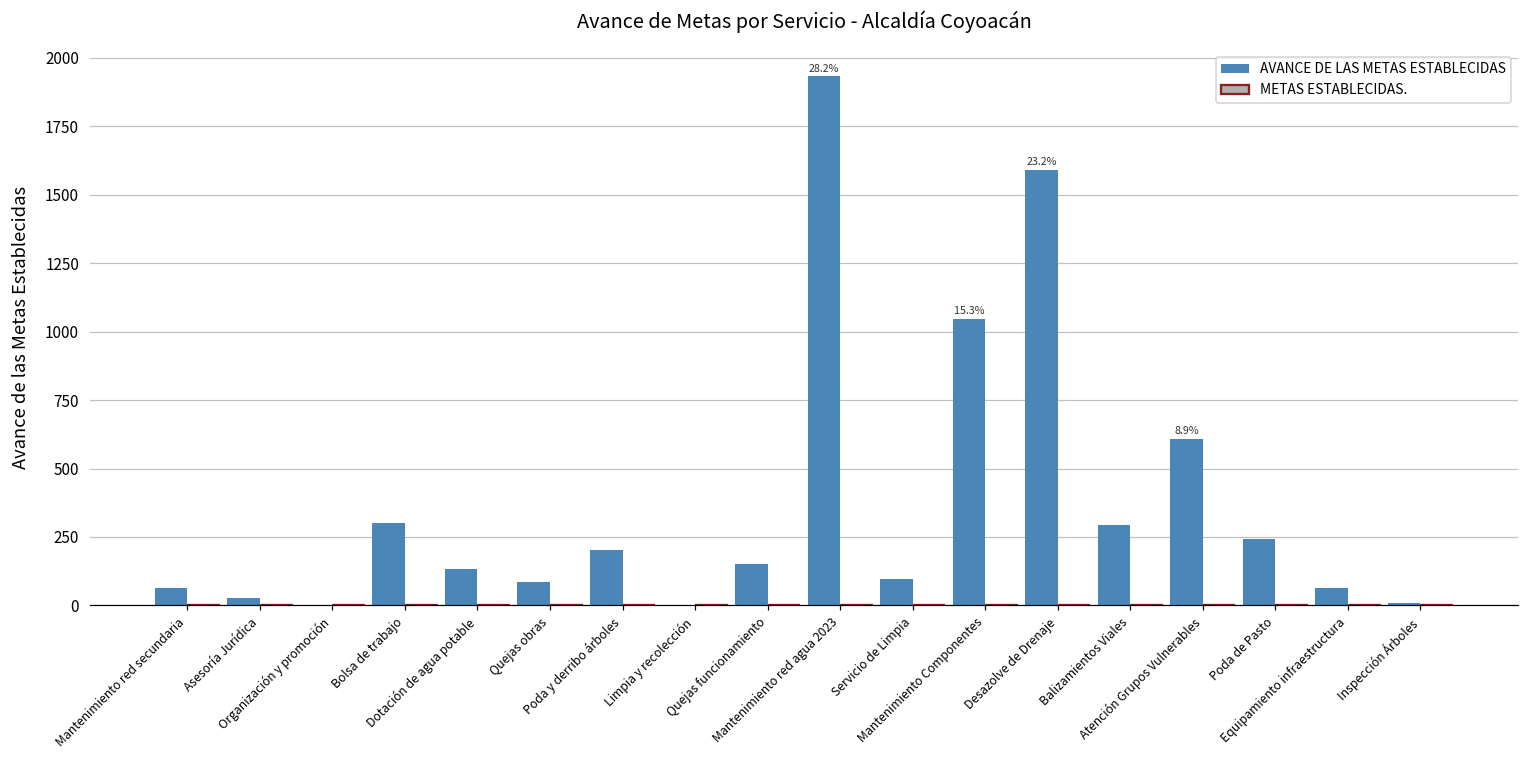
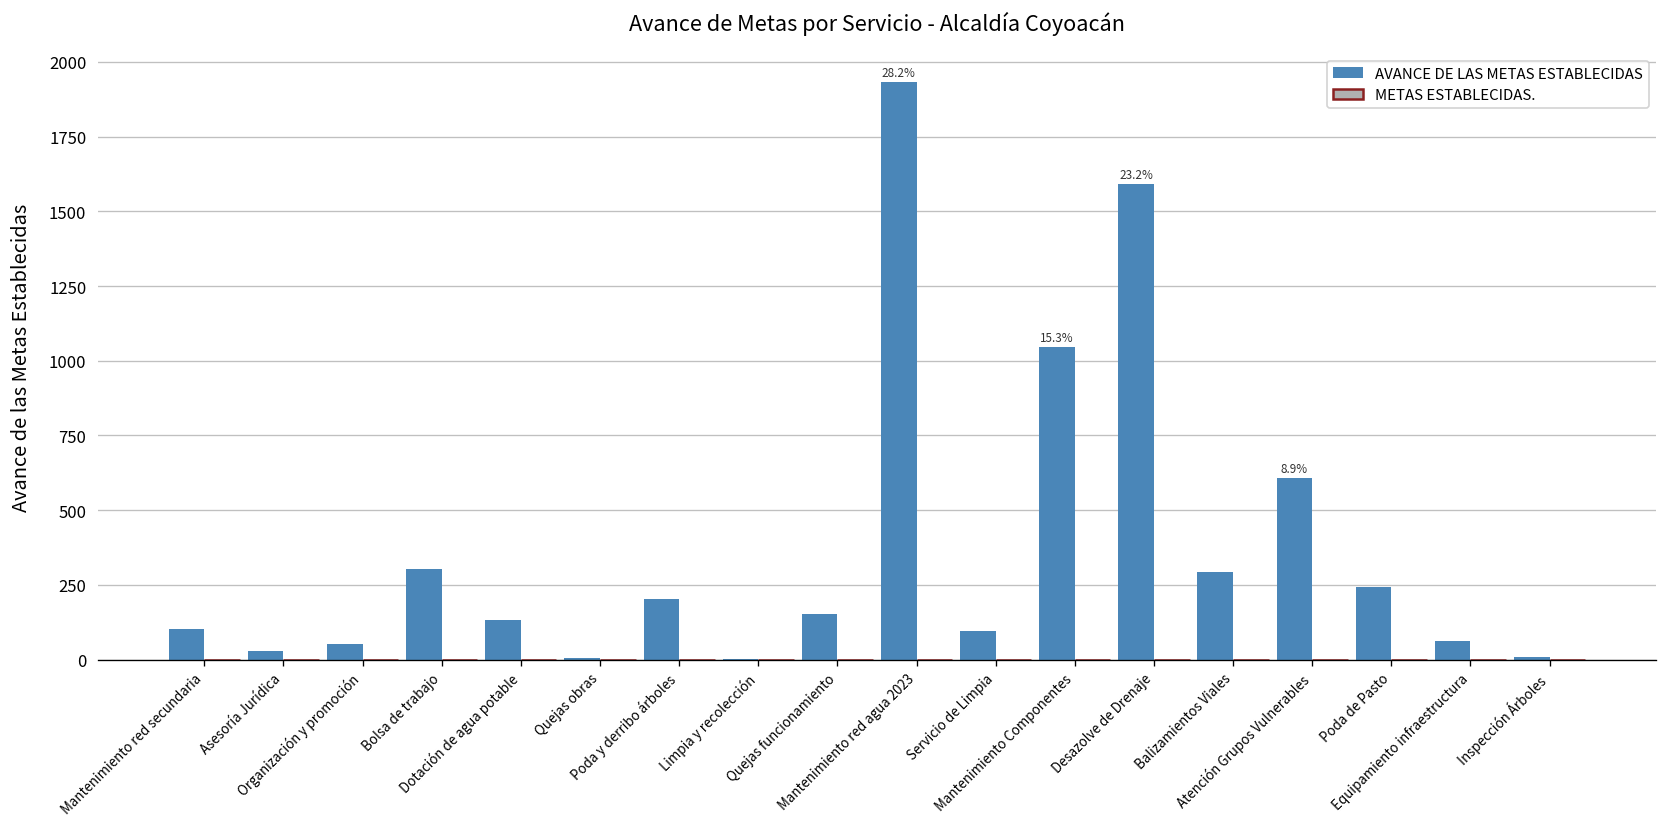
AVANCE DE LAS METAS ESTABLECIDAS, Mantenimiento red secundaria: 70 -> 100
AVANCE DE LAS METAS ESTABLECIDAS, Organización y promoción: 0 -> 50
AVANCE DE LAS METAS ESTABLECIDAS, Quejas obras: 80 -> 10
